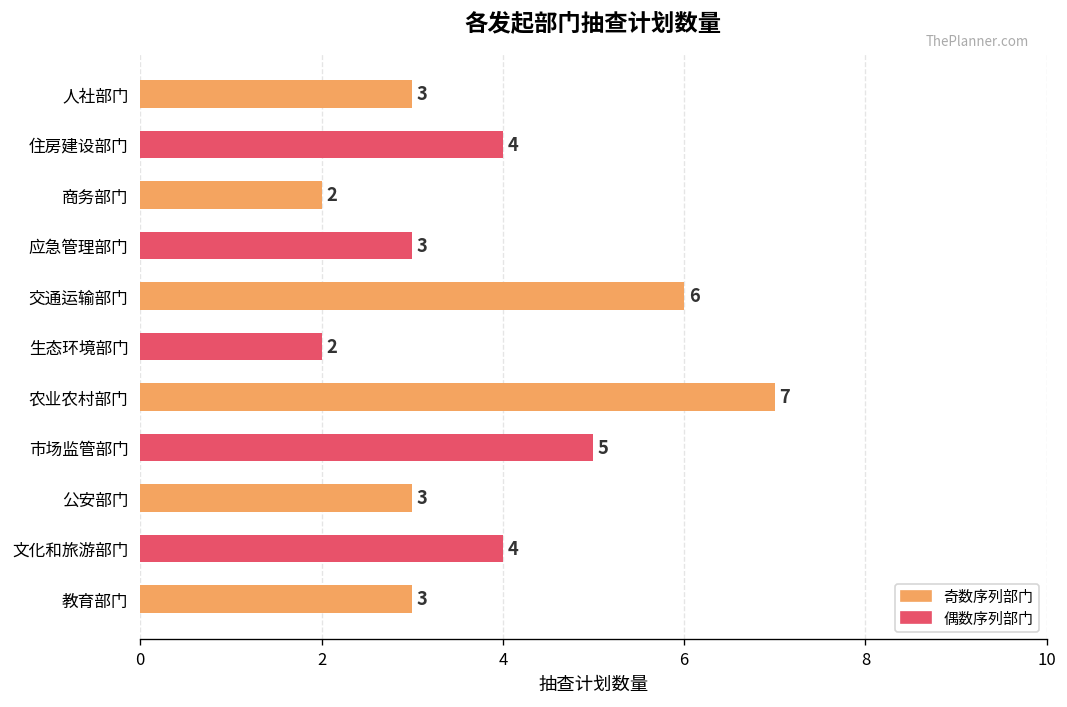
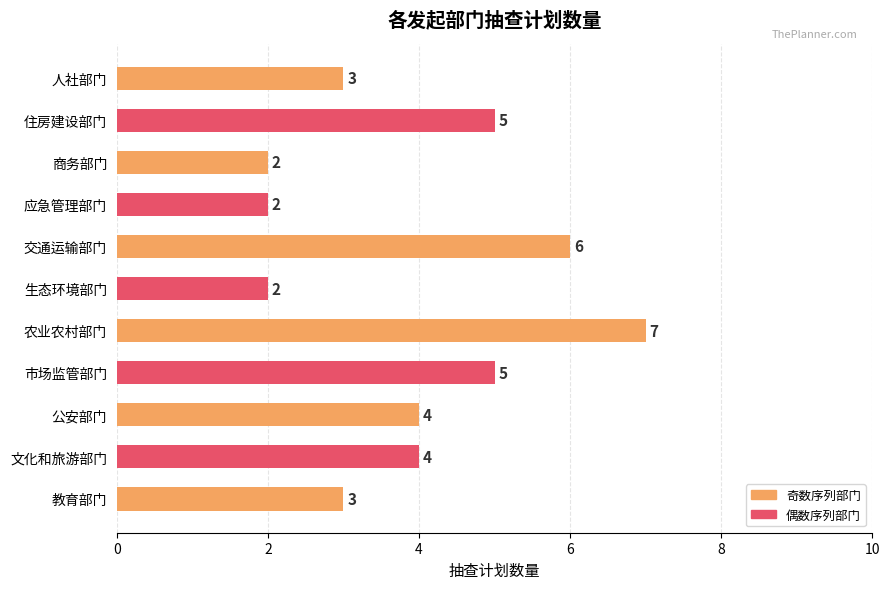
住房建设部门: 4 -> 5
应急管理部门: 3 -> 2
公安部门: 3 -> 4
